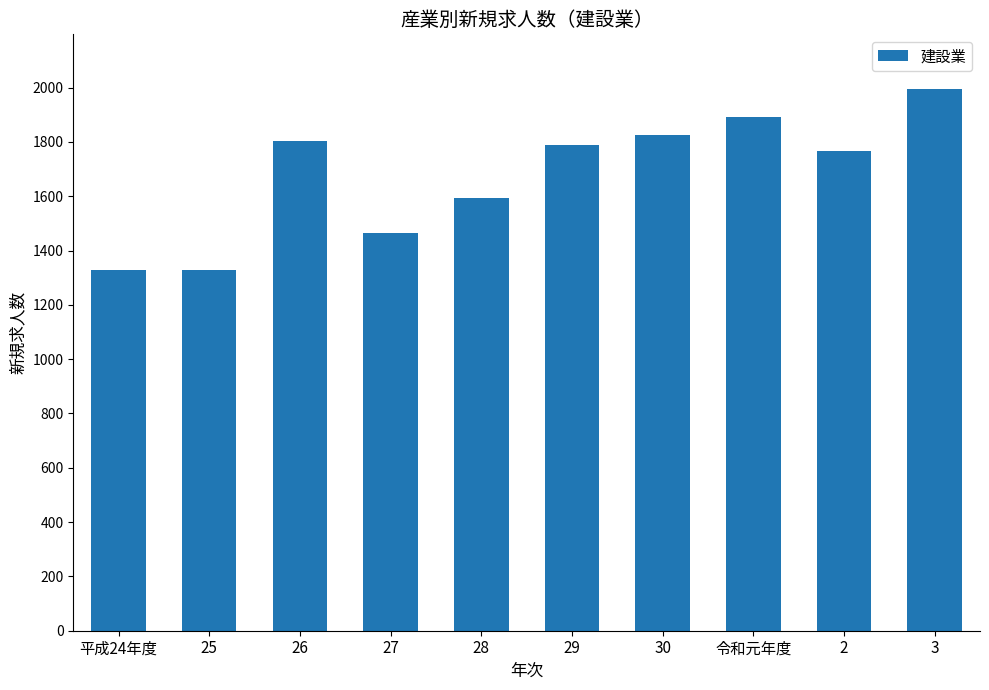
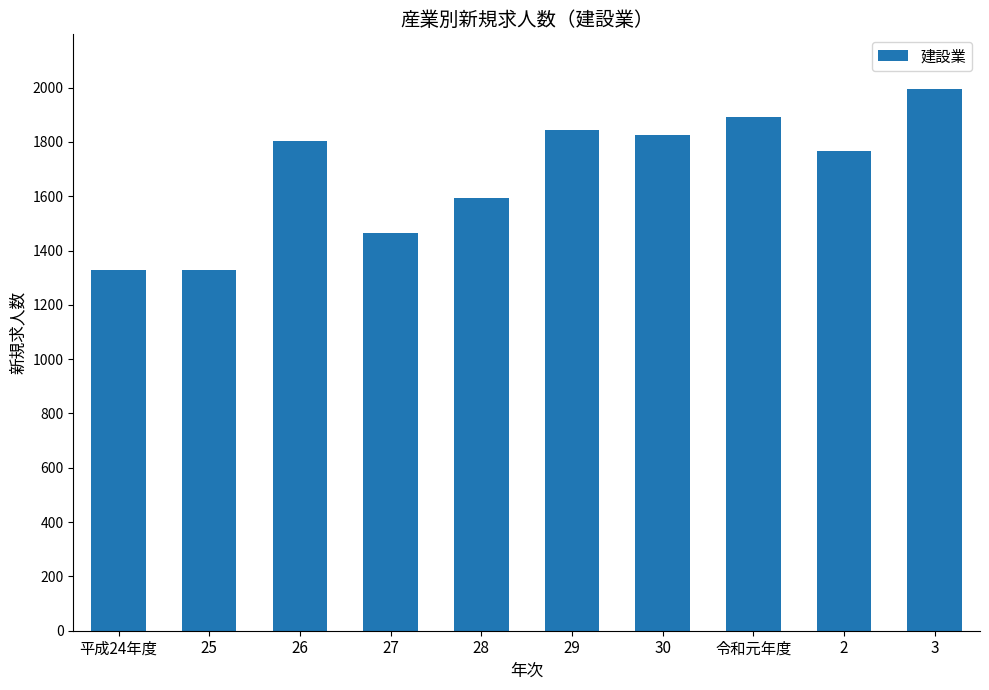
29: 1790 -> 1840
